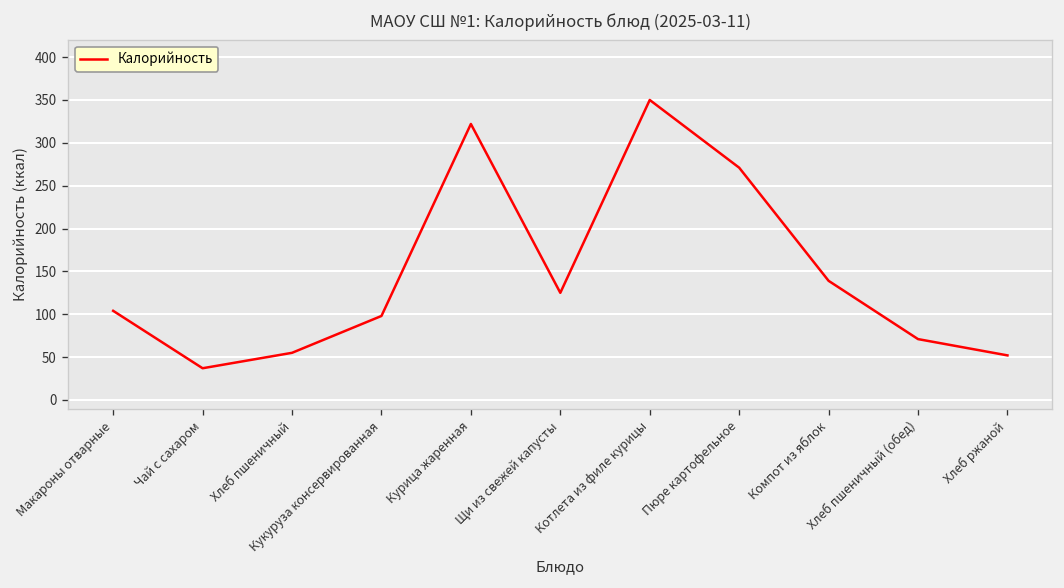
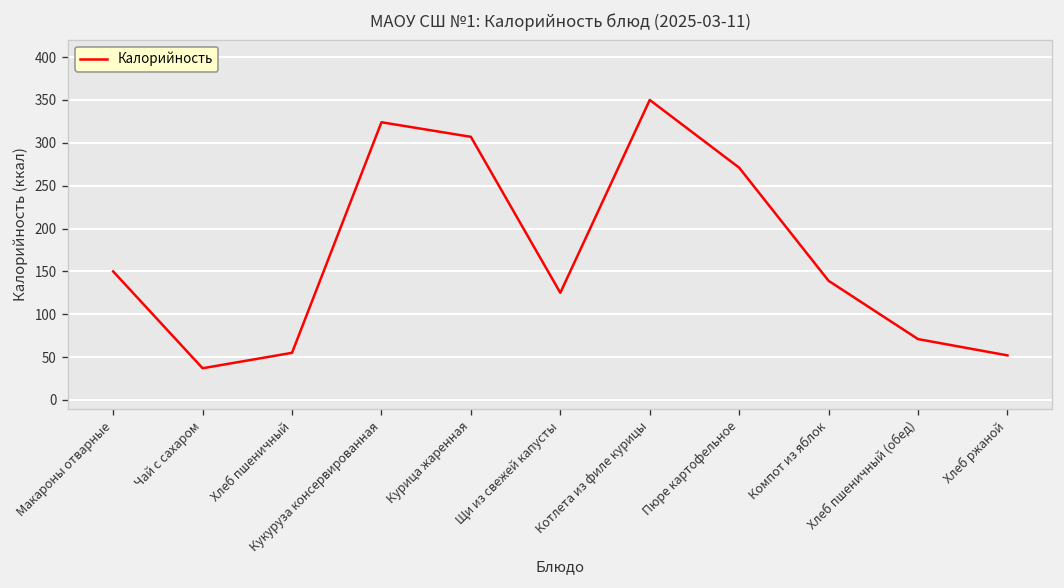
Макароны отварные: 100 -> 150
Кукуруза консервированная: 100 -> 320
Курица жаренная: 320 -> 310
